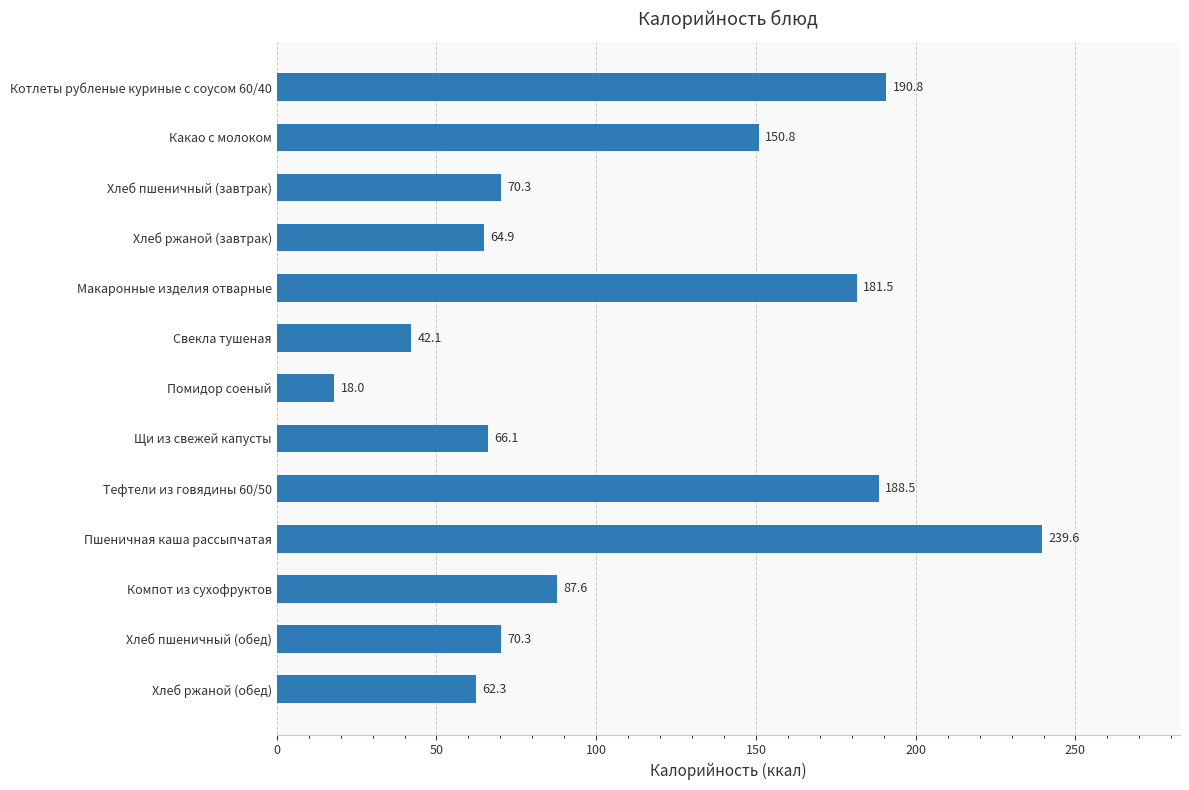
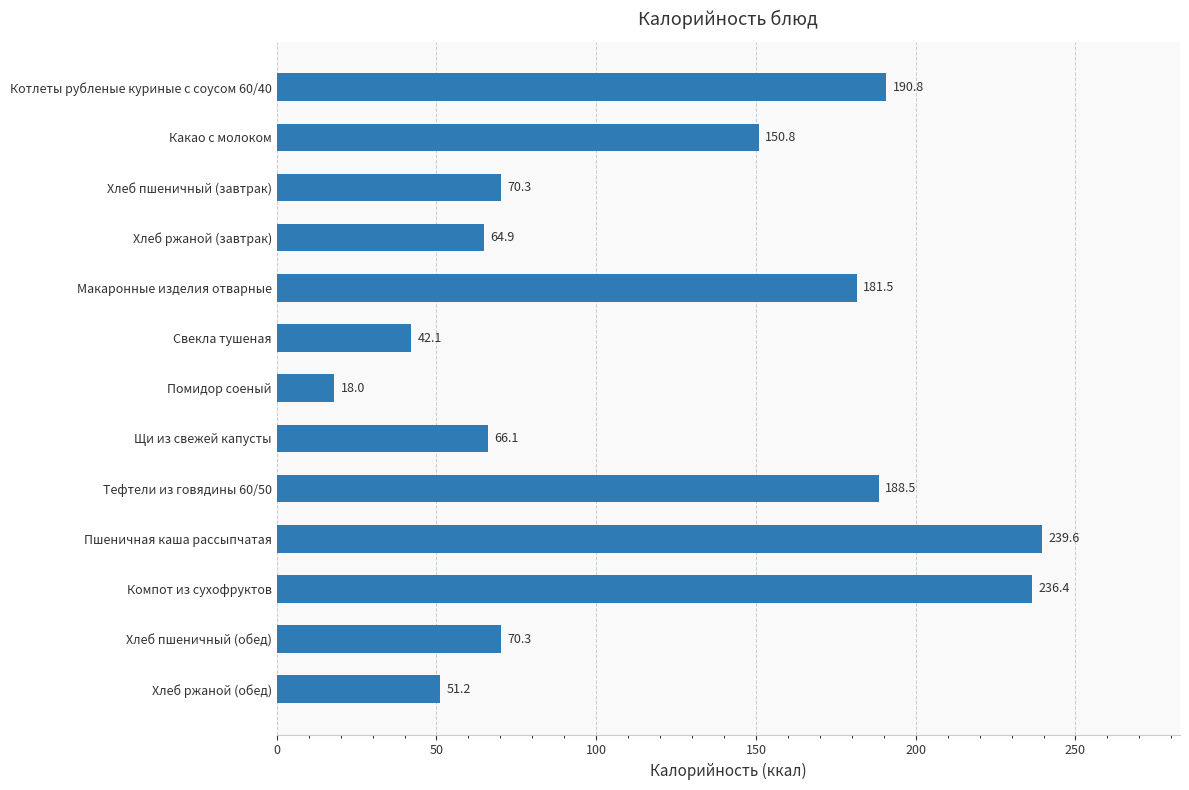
Компот из сухофруктов: 87.6 -> 236.4
Хлеб ржаной (обед): 62.3 -> 51.2
